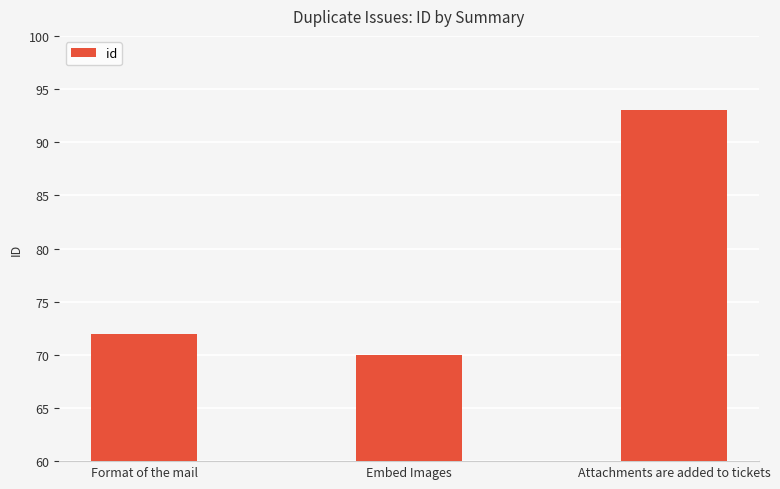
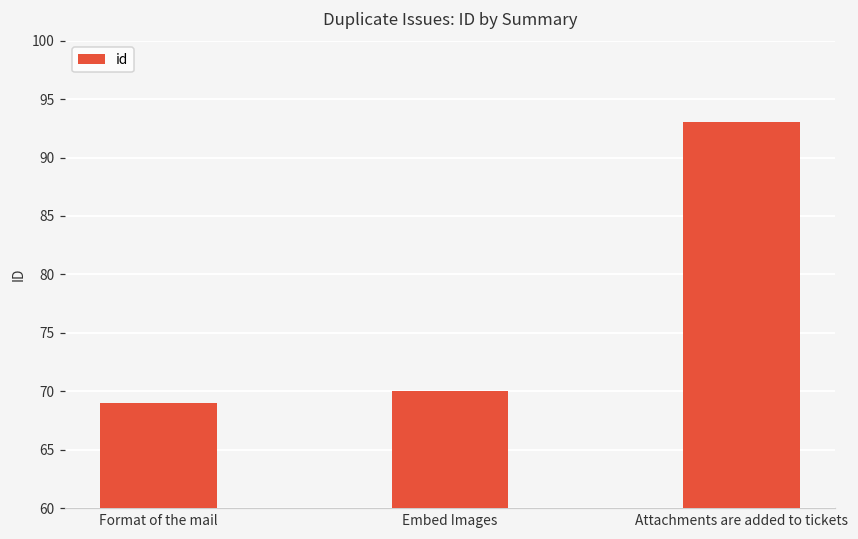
Format of the mail: 72 -> 69
